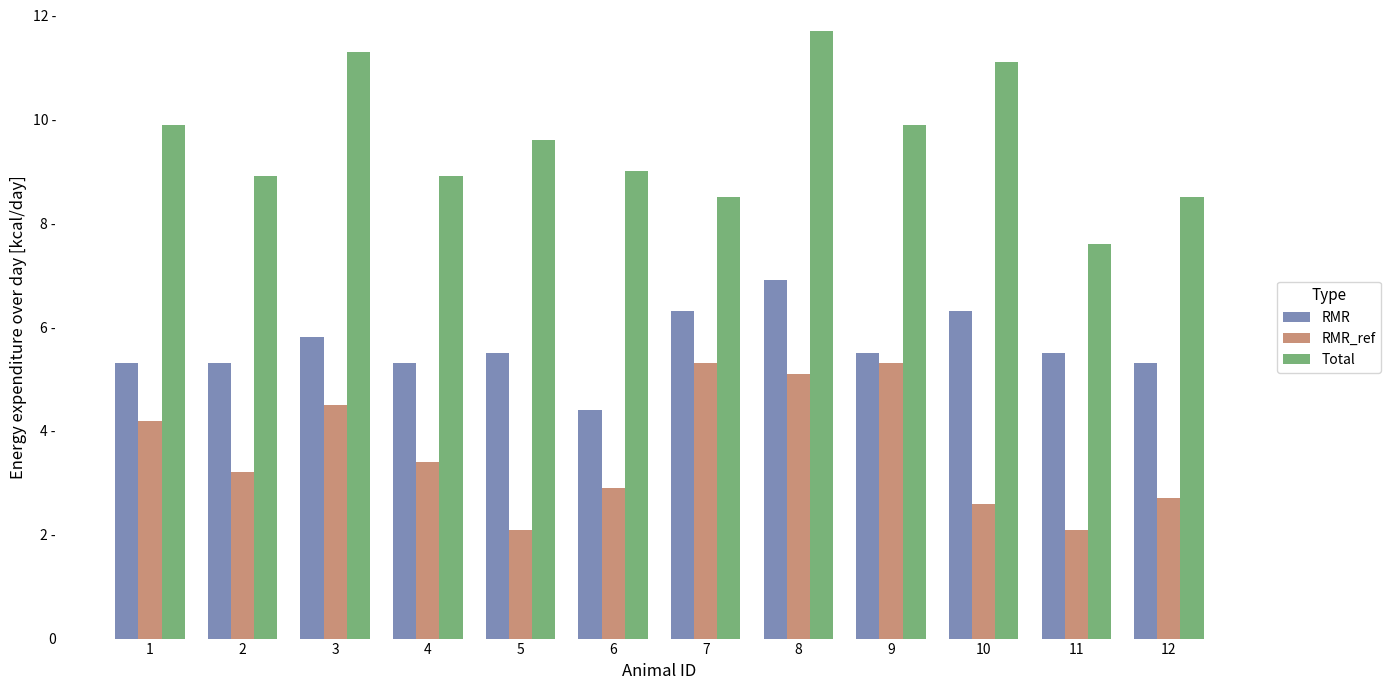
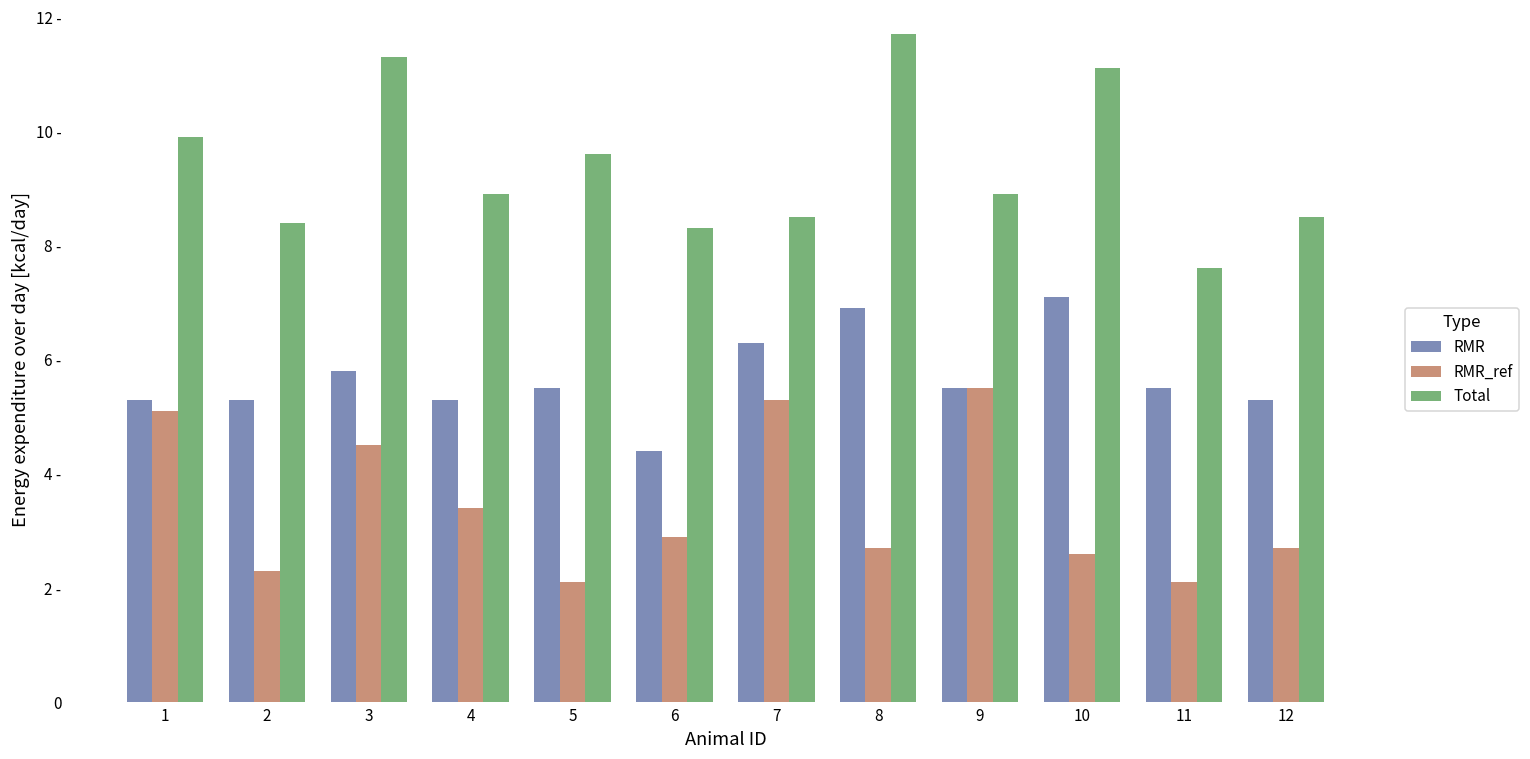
RMR_ref, 1: 4.2 - -> 5.1 -
RMR_ref, 2: 3.2 - -> 2.3 -
Total, 2: 8.9 - -> 8.4 -
Total, 6: 9.0 - -> 8.3 -
RMR_ref, 8: 5.1 - -> 2.7 -
RMR_ref, 9: 5.3 - -> 5.5 -
Total, 9: 9.9 - -> 8.9 -
RMR, 10: 6.3 - -> 7.1 -
